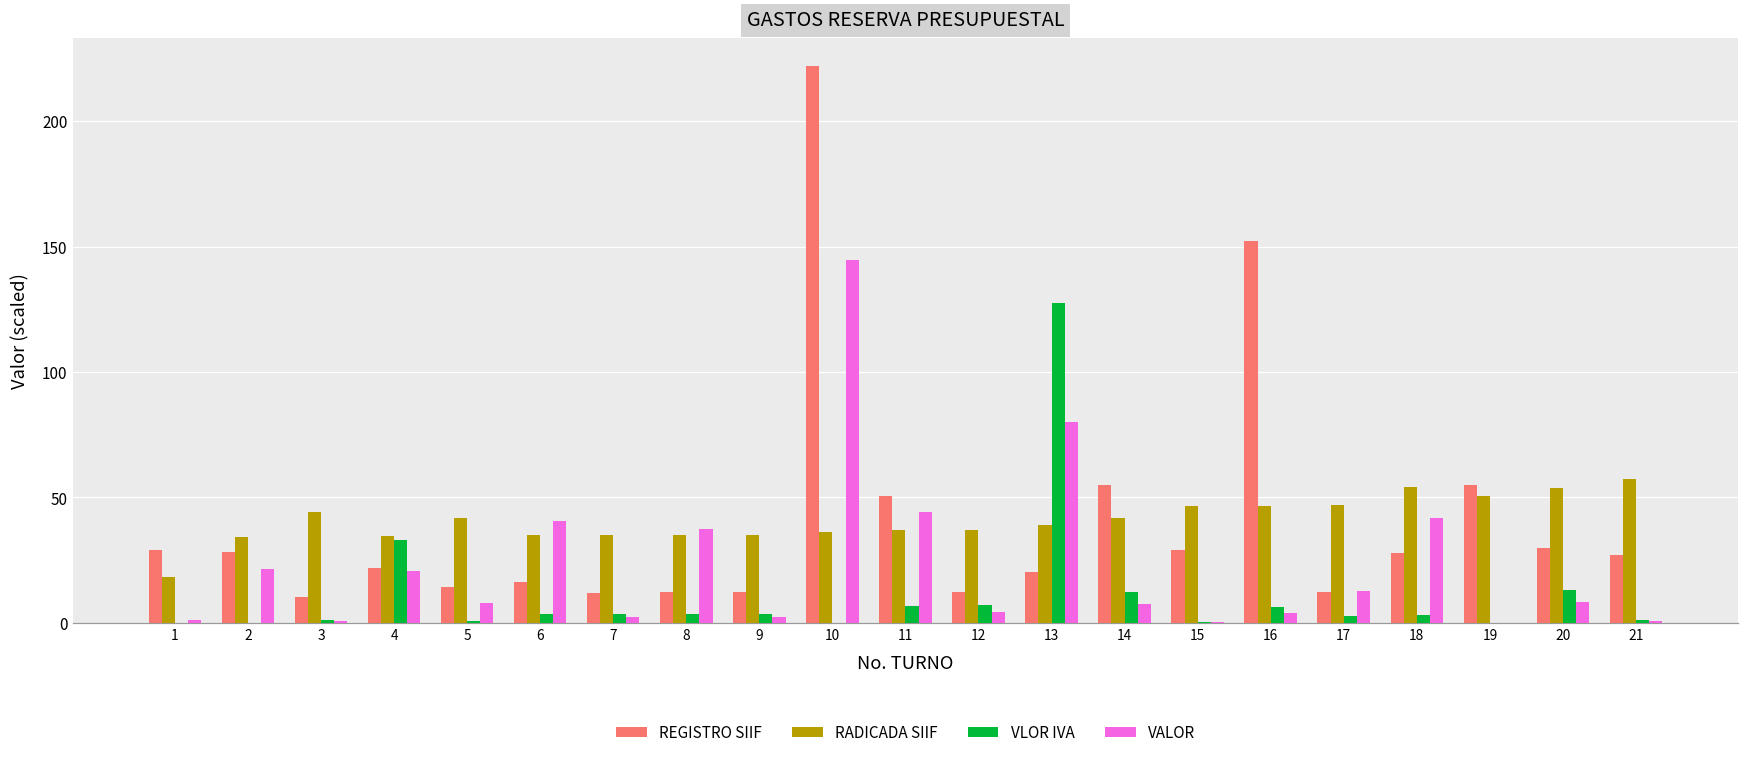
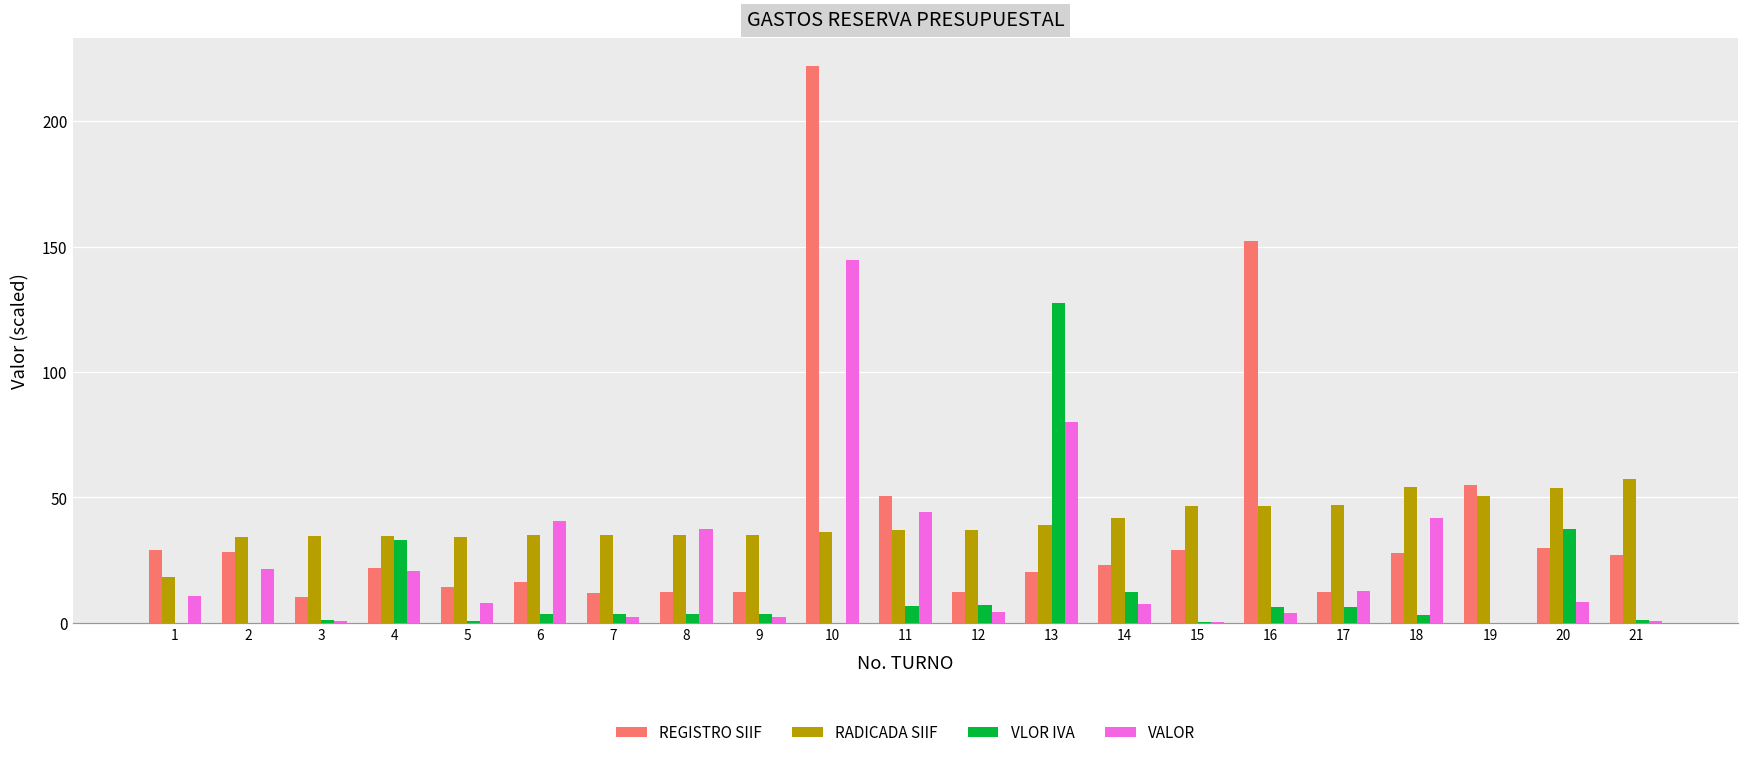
VALOR, 1: 1 -> 11
RADICADA SIIF, 3: 44 -> 35
RADICADA SIIF, 5: 42 -> 34
REGISTRO SIIF, 14: 55 -> 23
VLOR IVA, 17: 3 -> 6
VLOR IVA, 20: 13 -> 37
